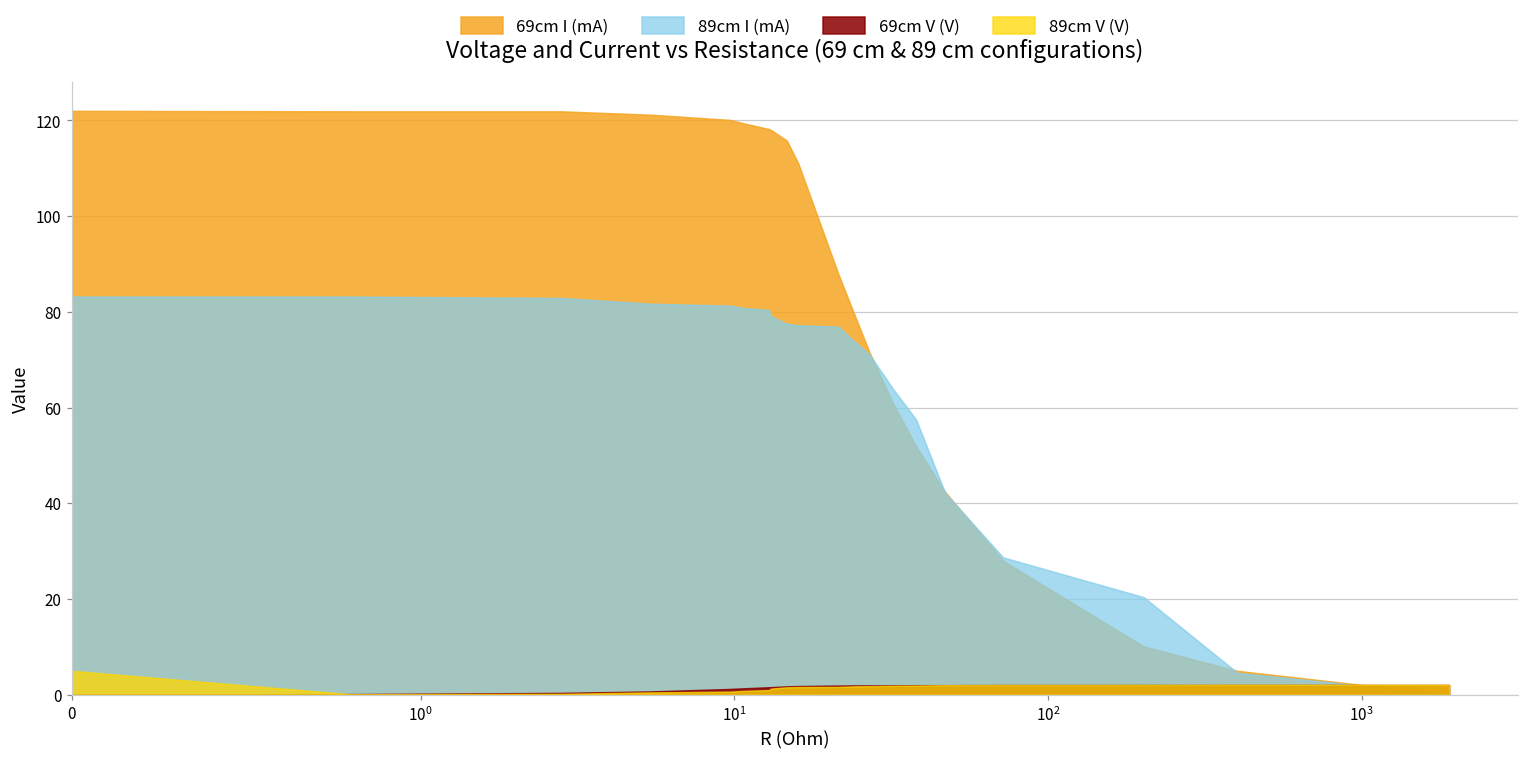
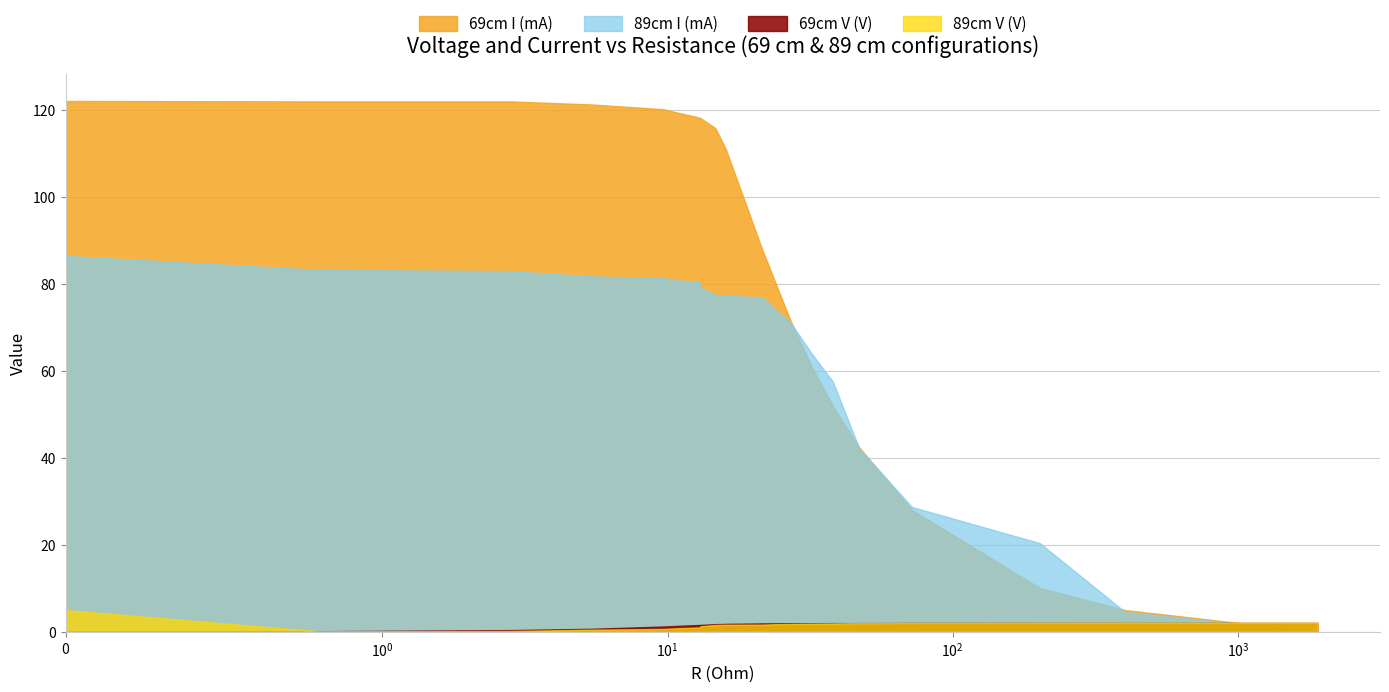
89cm I (mA), 0: 83 -> 86
